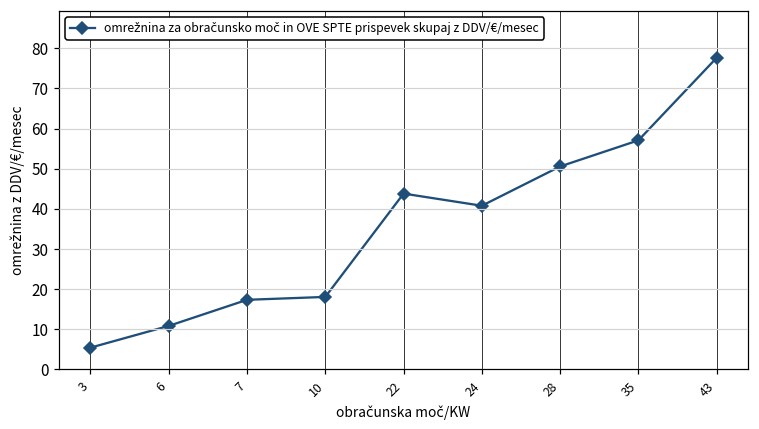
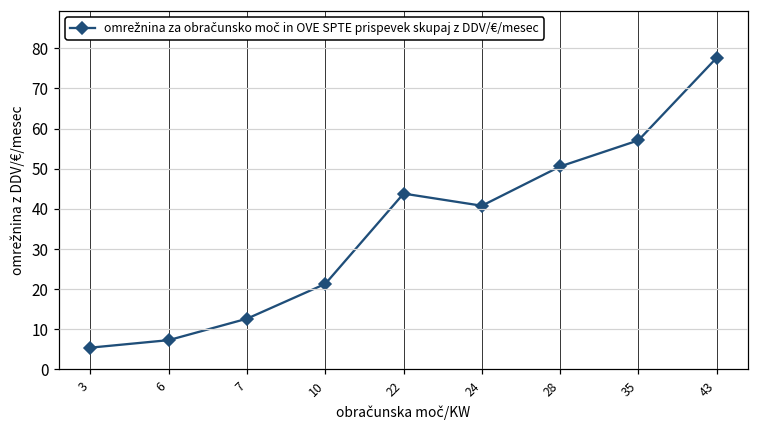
6: 11 -> 7
7: 17 -> 13
10: 18 -> 21
